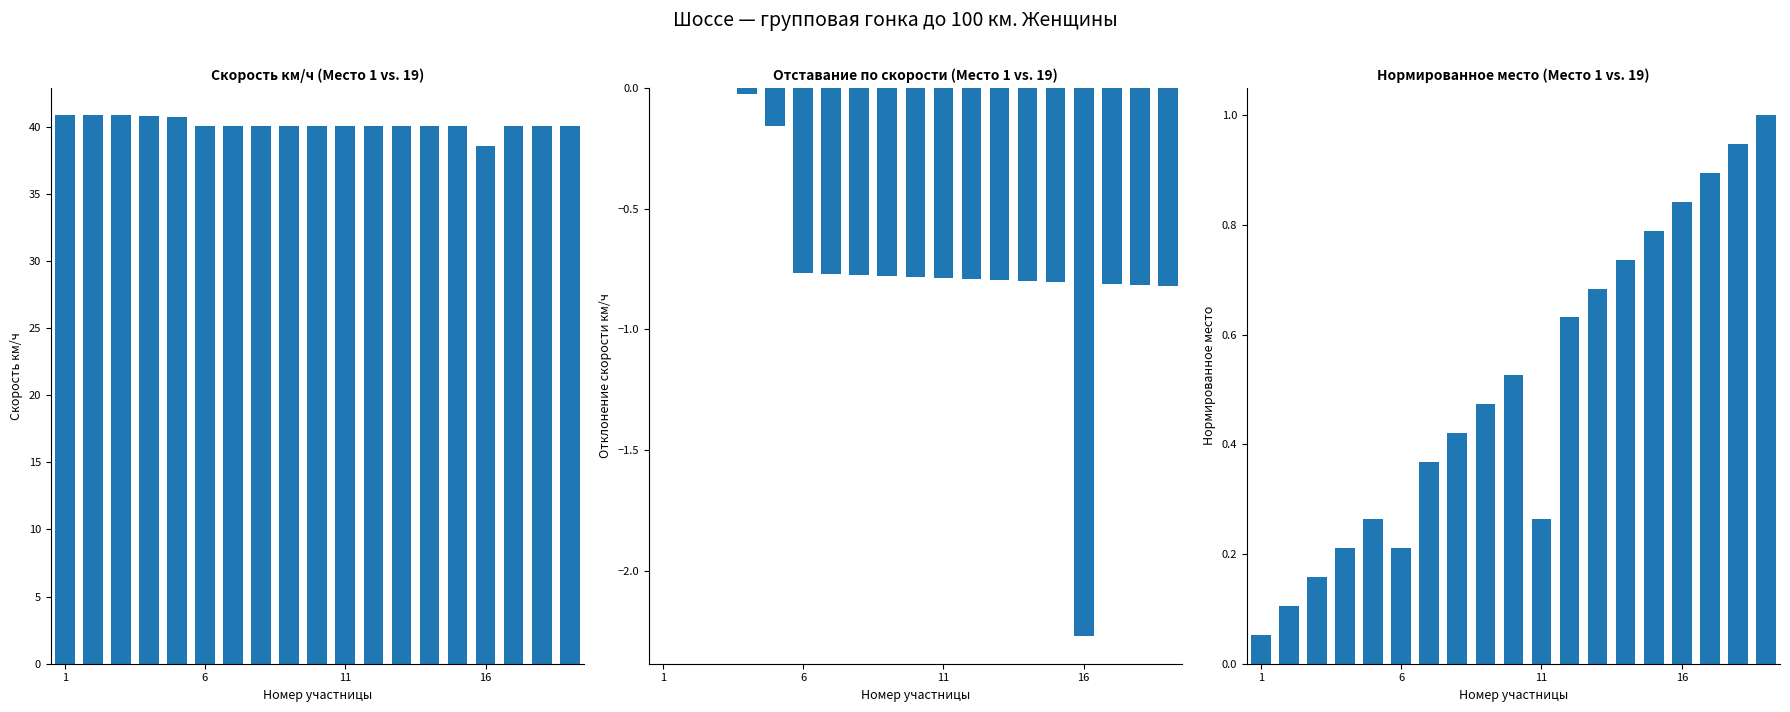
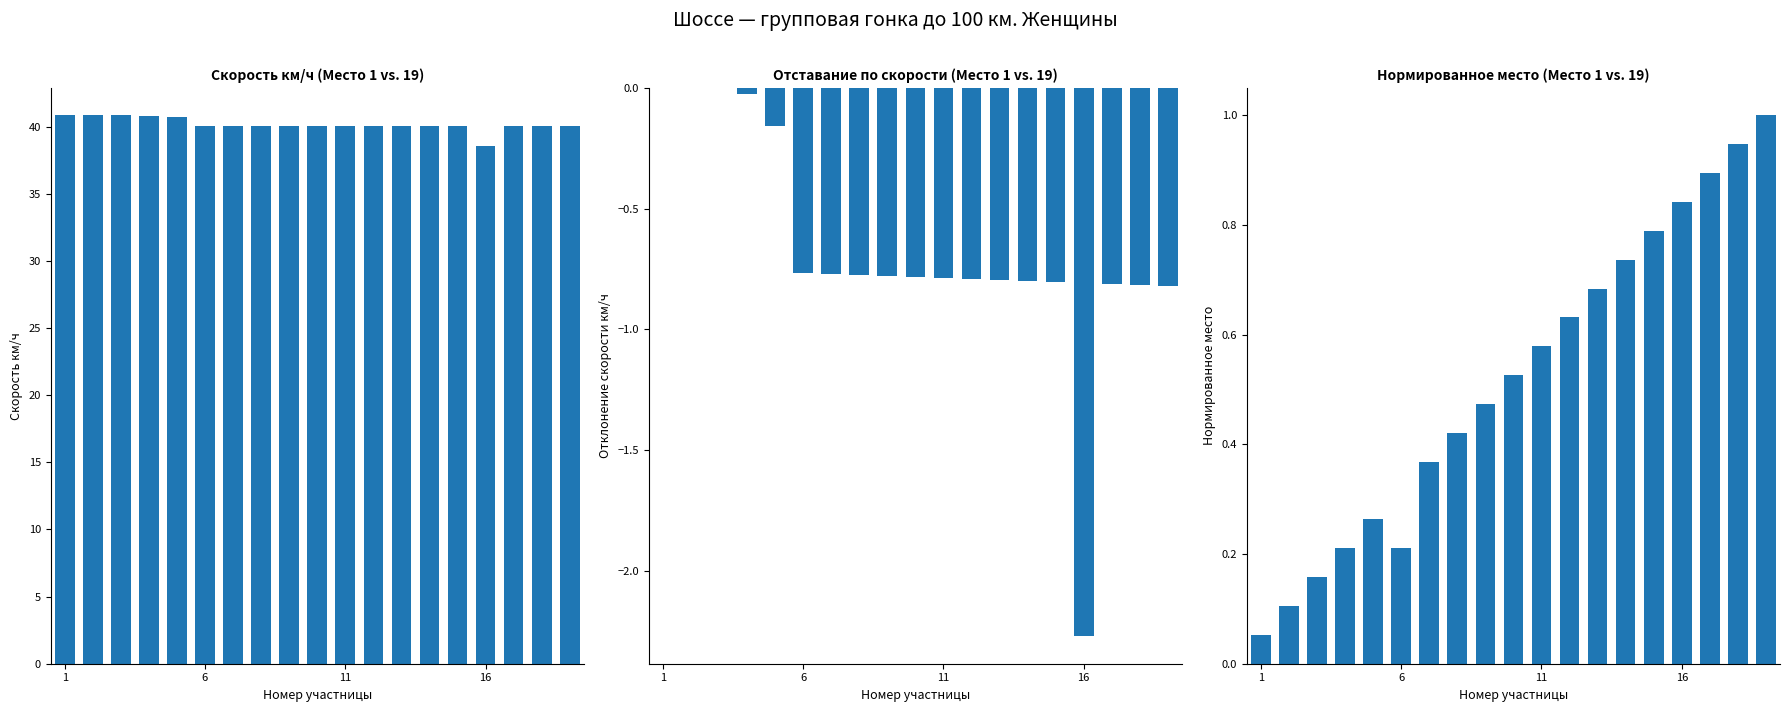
Нормированное место (Место 1 vs. 19), 11: 0.26 -> 0.58
